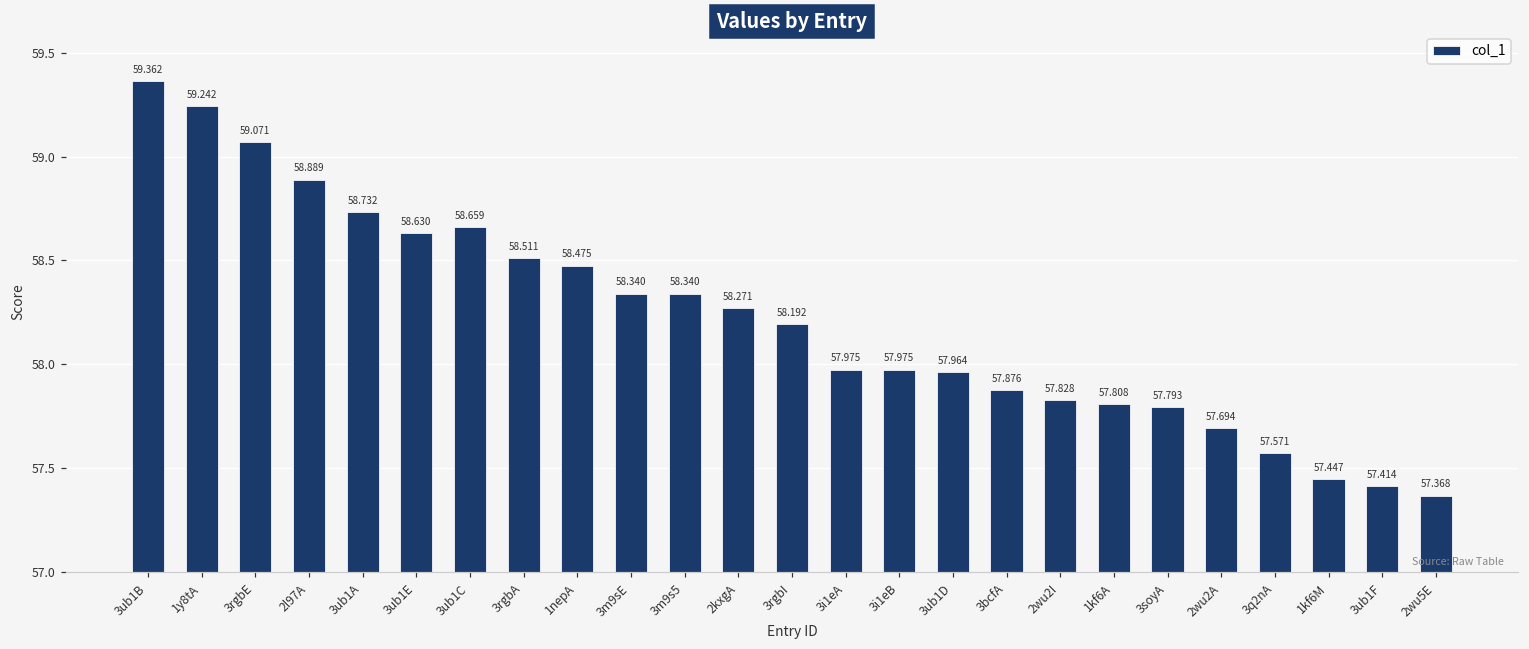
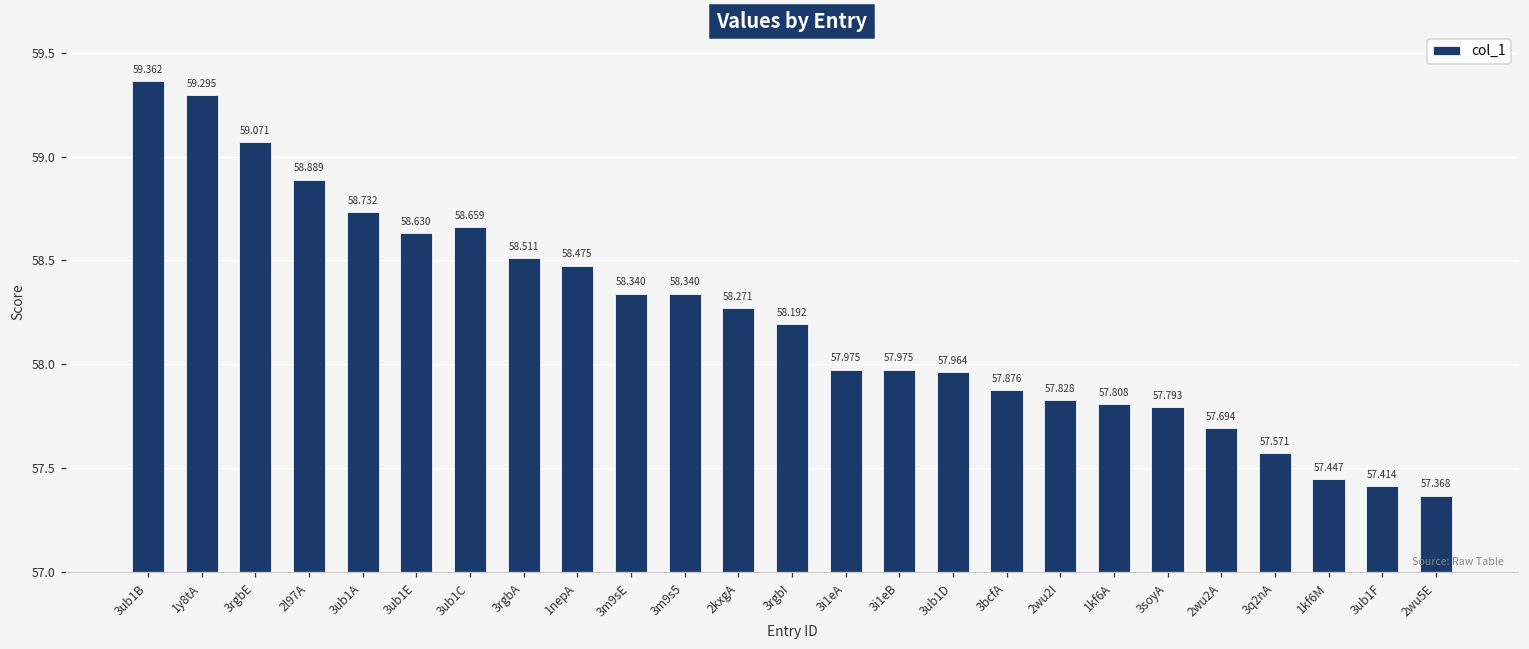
1y8tA: 59.242 -> 59.295
